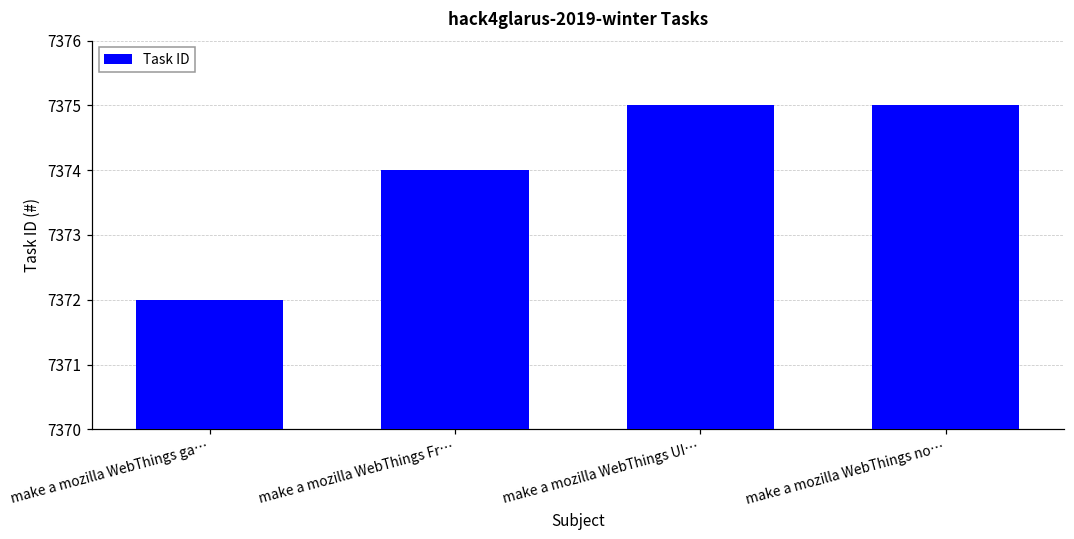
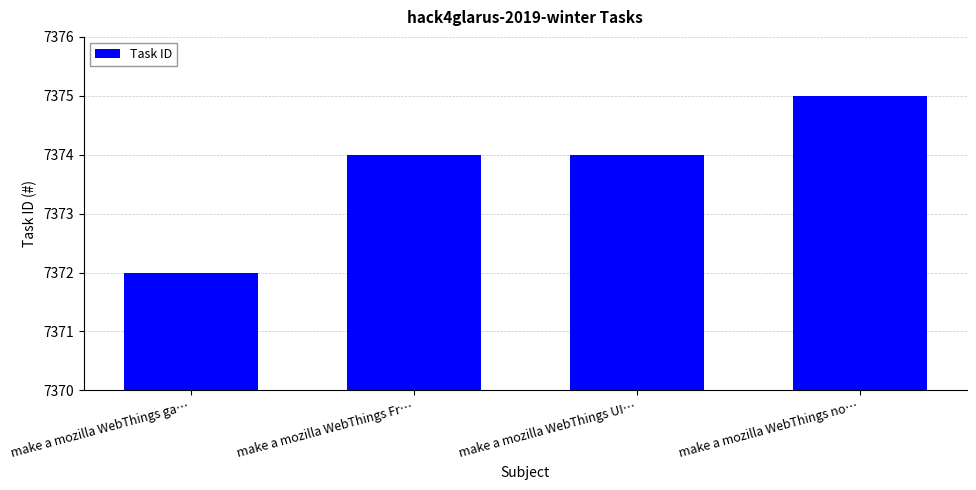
make a mozilla WebThings UI…: 7375 -> 7374
